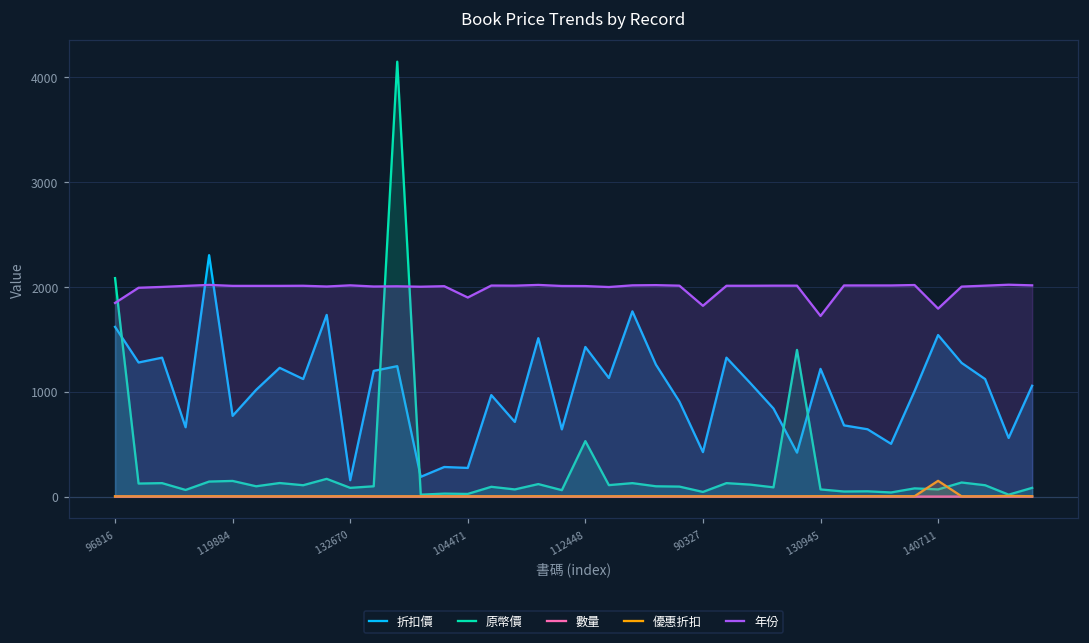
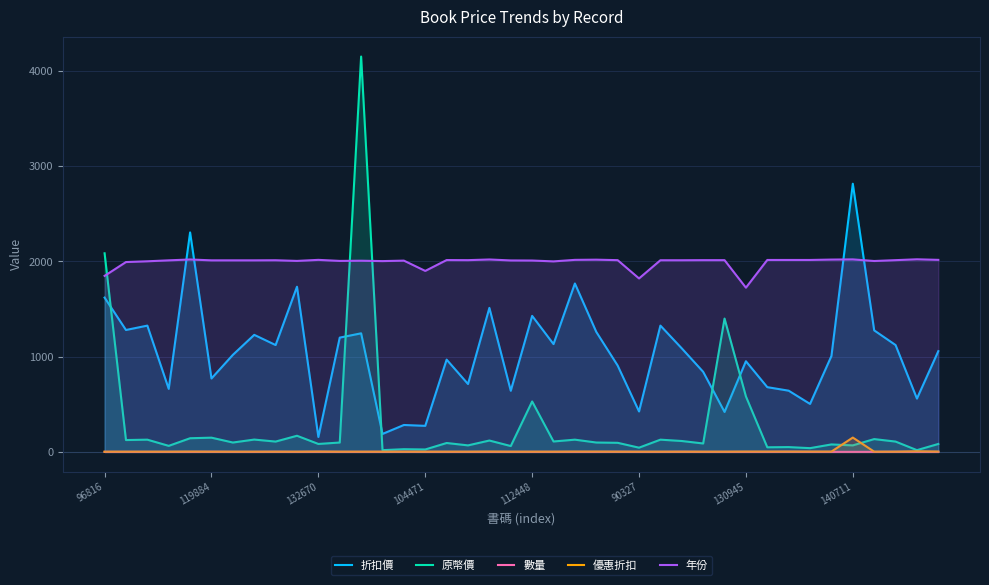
折扣價, 130945: 1200 -> 1000
原幣價, 130945: 100 -> 600
折扣價, 140711: 1500 -> 2800
年份, 140711: 1800 -> 2000
